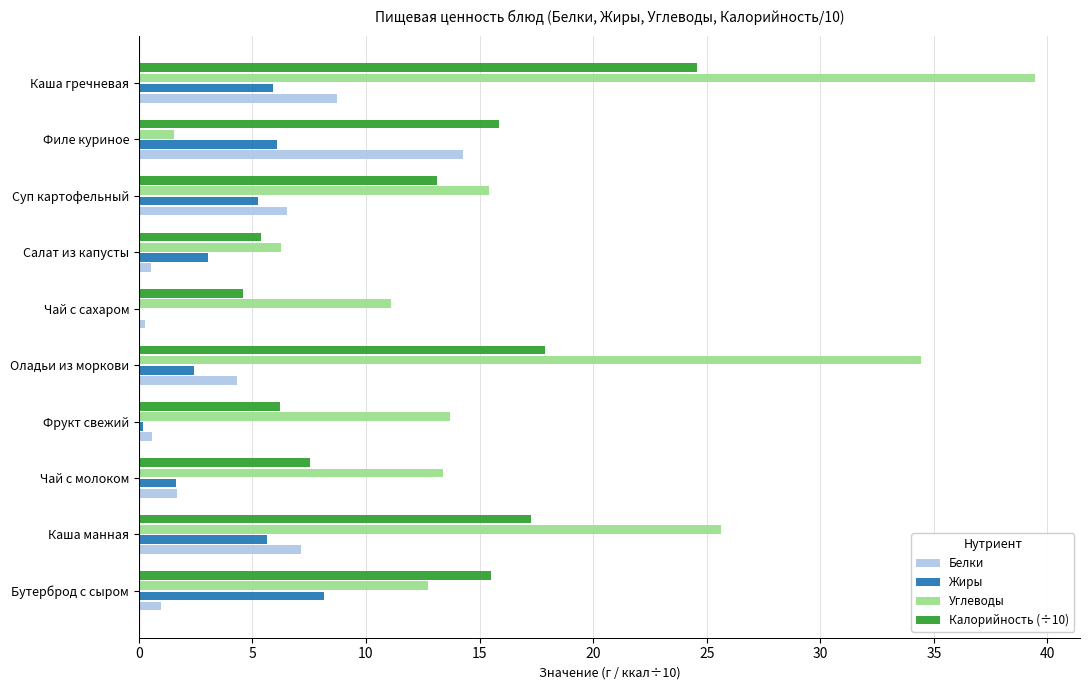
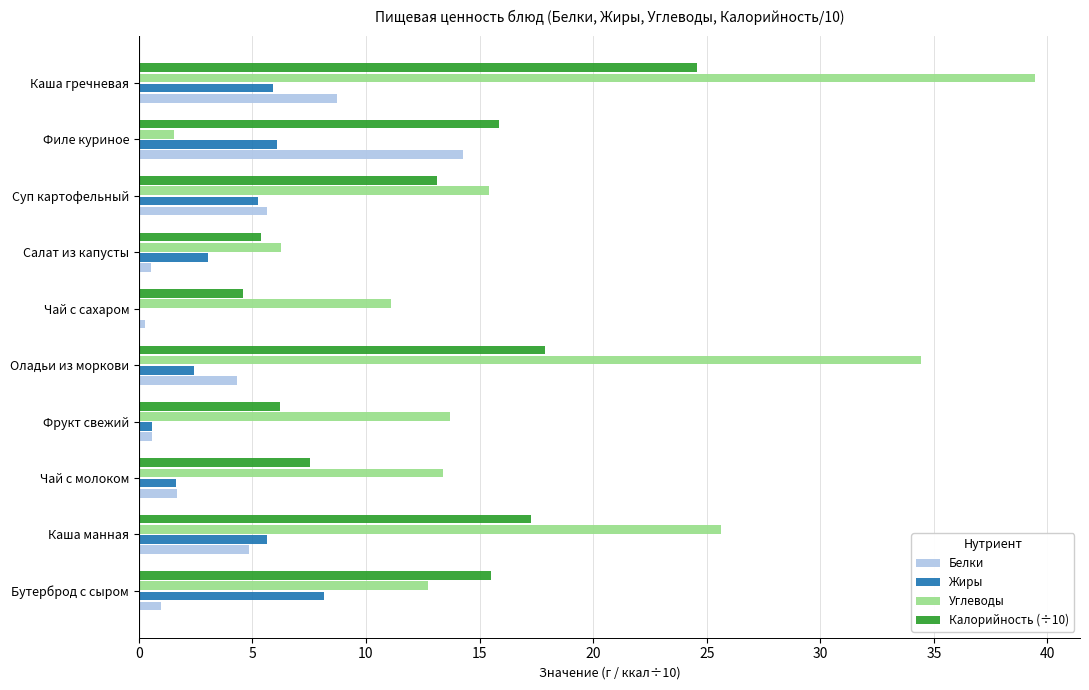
Белки, Суп картофельный: 6.5 -> 5.6
Жиры, Фрукт свежий: 0.2 -> 0.6
Белки, Каша манная: 7.2 -> 4.8
